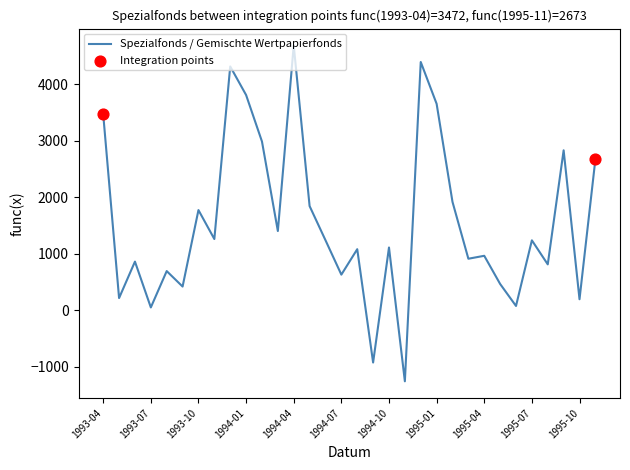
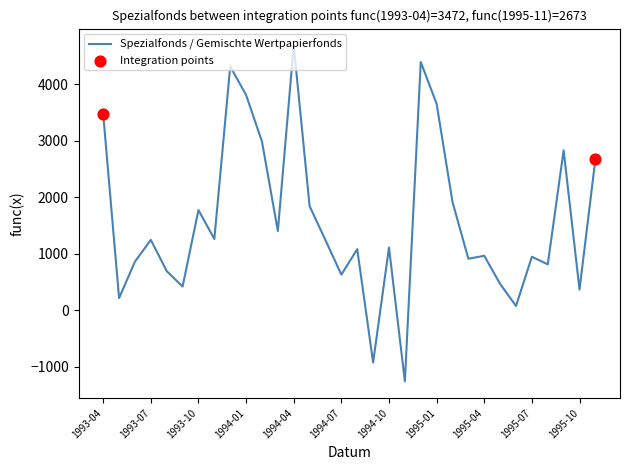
Spezialfonds / Gemischte Wertpapierfonds, 1993-07: 0 -> 1200
Spezialfonds / Gemischte Wertpapierfonds, 1995-07: 1200 -> 900
Spezialfonds / Gemischte Wertpapierfonds, 1995-10: 200 -> 400
